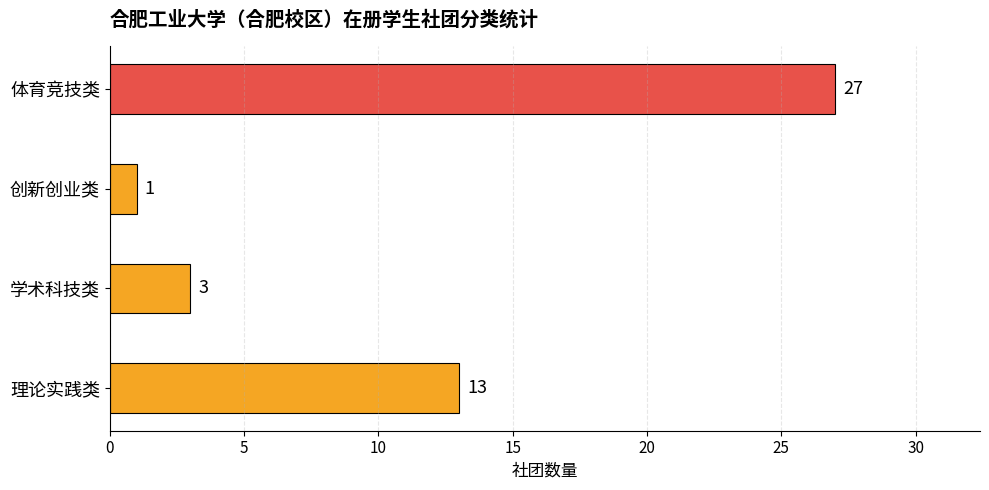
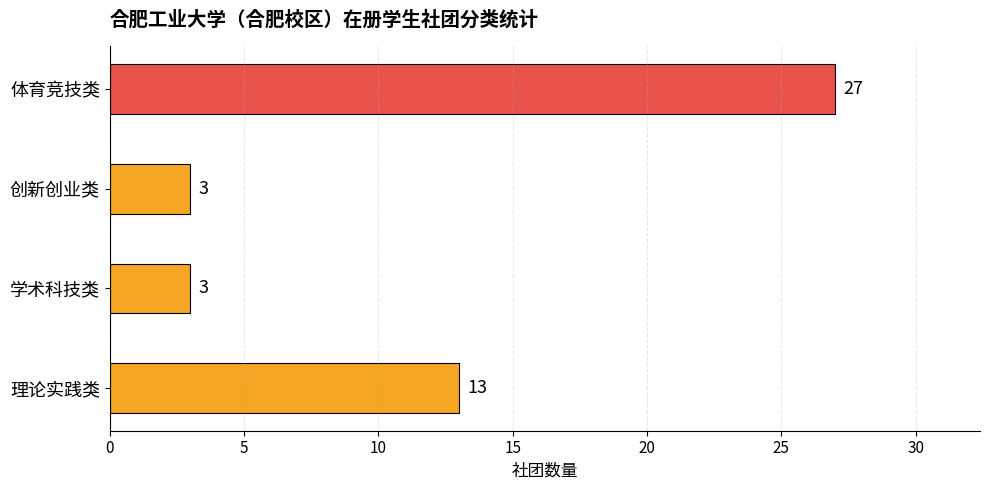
创新创业类: 1 -> 3
